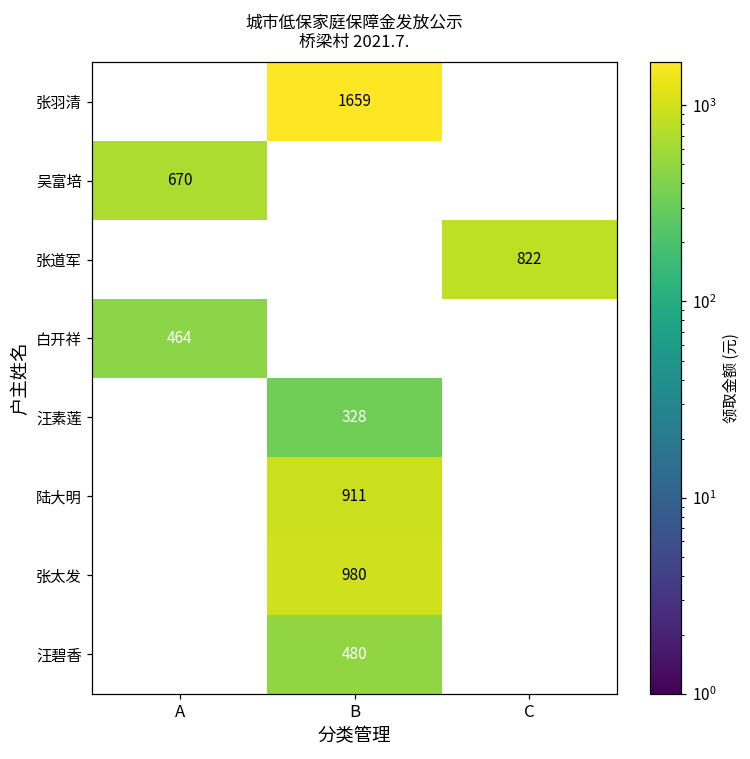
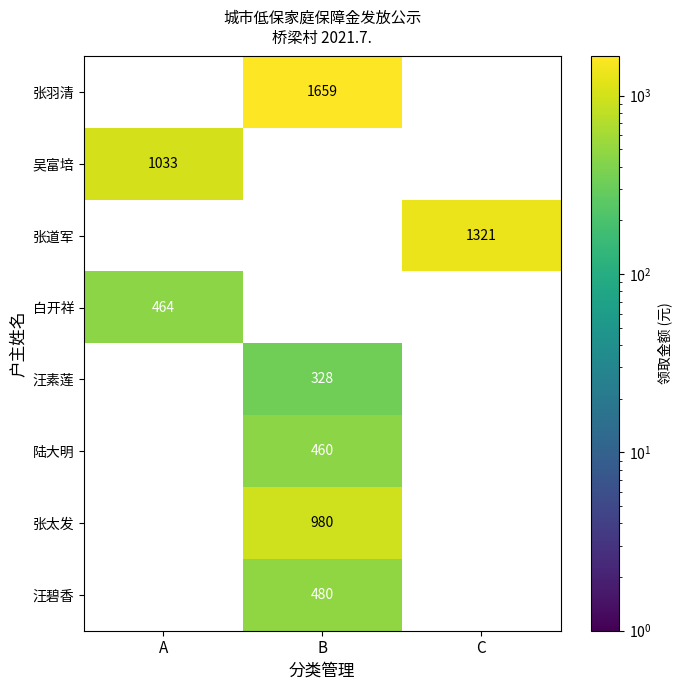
吴富培, A: 670 -> 1033
张道军, C: 822 -> 1321
陆大明, B: 911 -> 460
